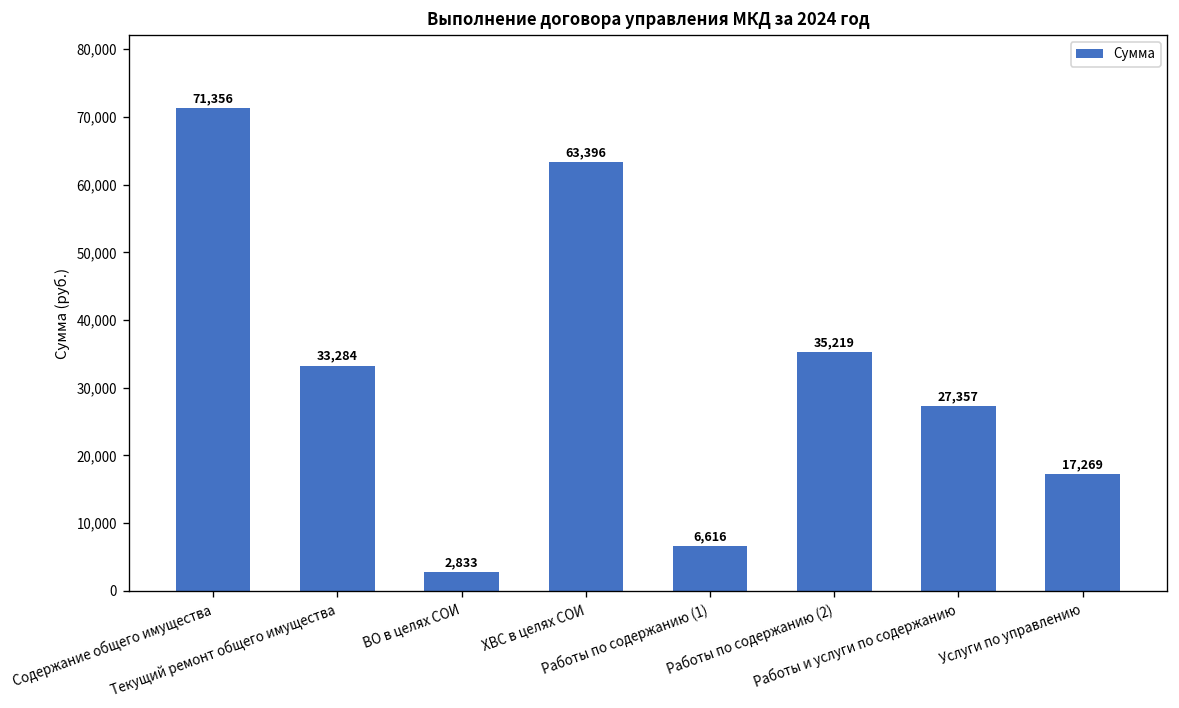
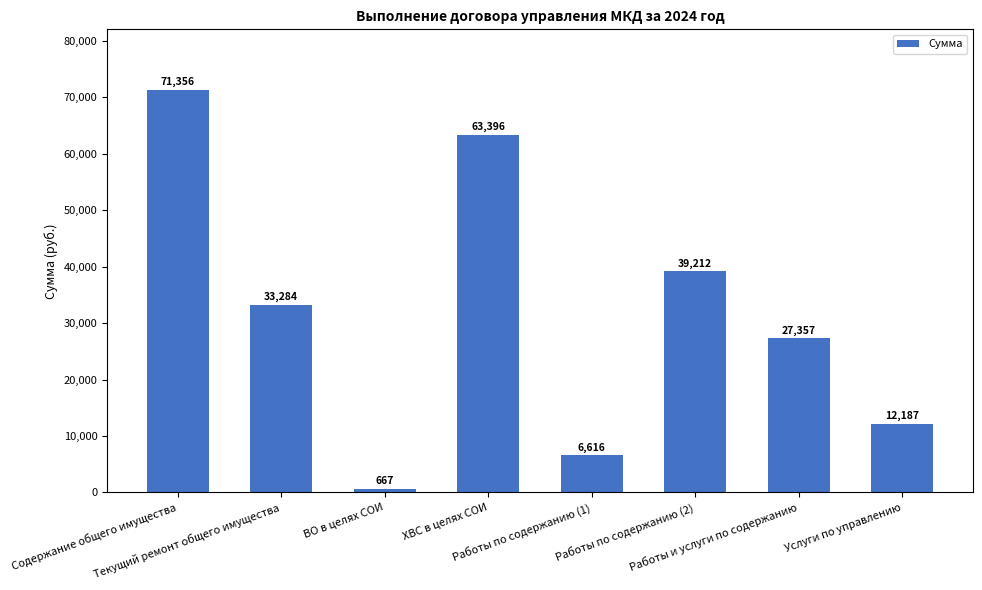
ВО в целях СОИ: 2,833 -> 667
Работы по содержанию (2): 35,219 -> 39,212
Услуги по управлению: 17,269 -> 12,187
